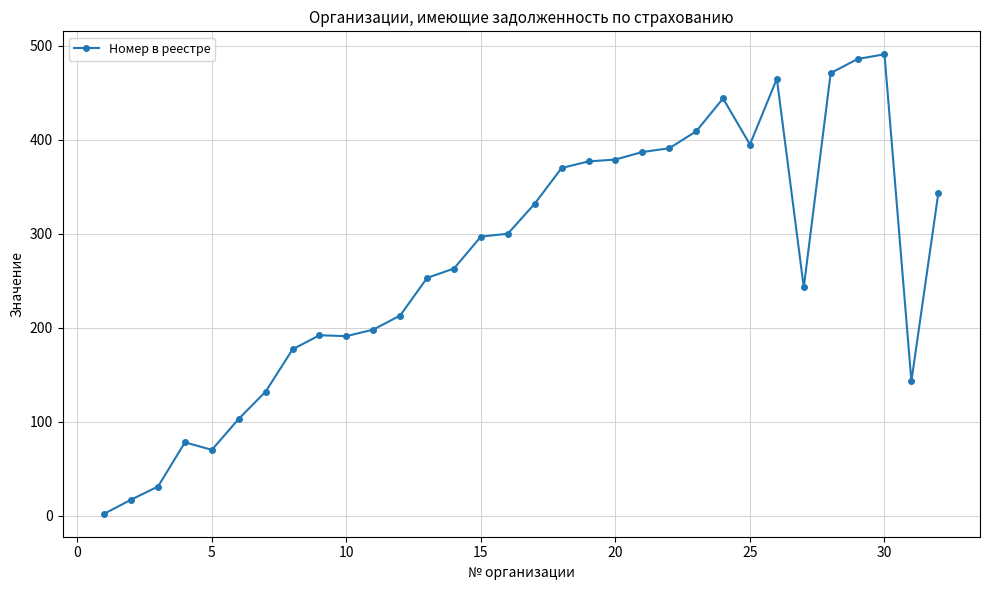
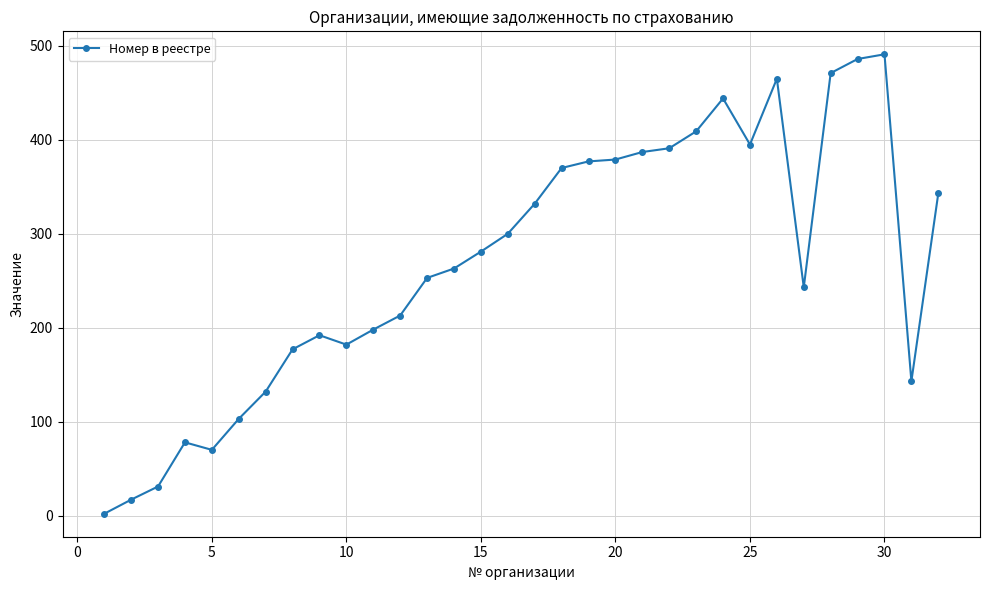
10: 190 -> 180
15: 300 -> 280
